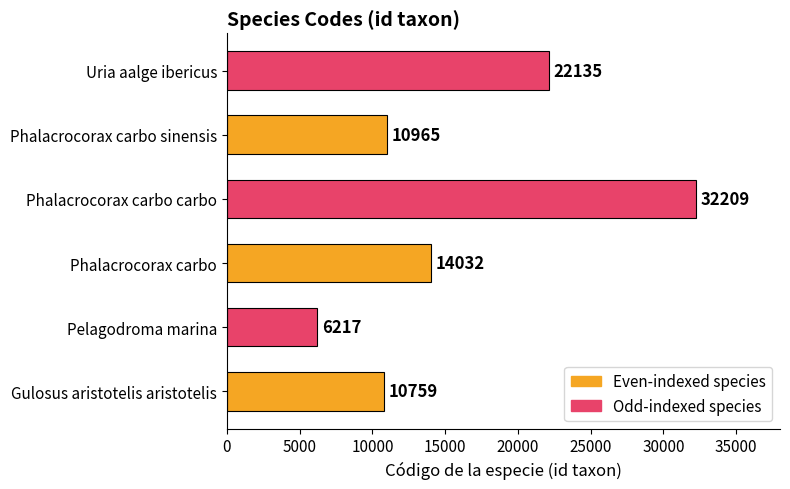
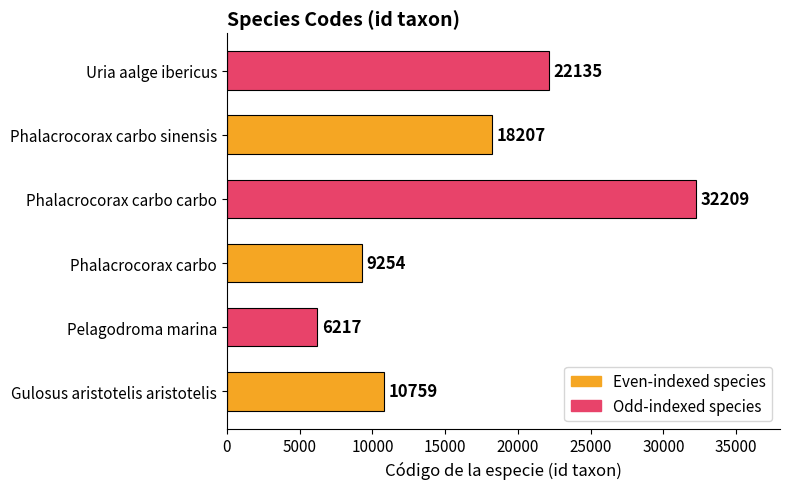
Phalacrocorax carbo sinensis: 10965 -> 18207
Phalacrocorax carbo: 14032 -> 9254
